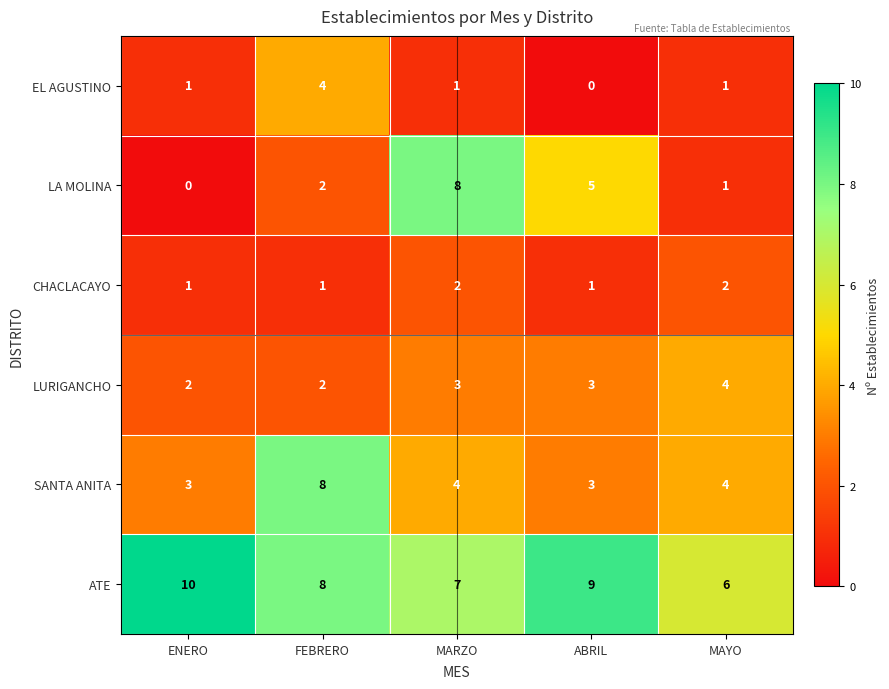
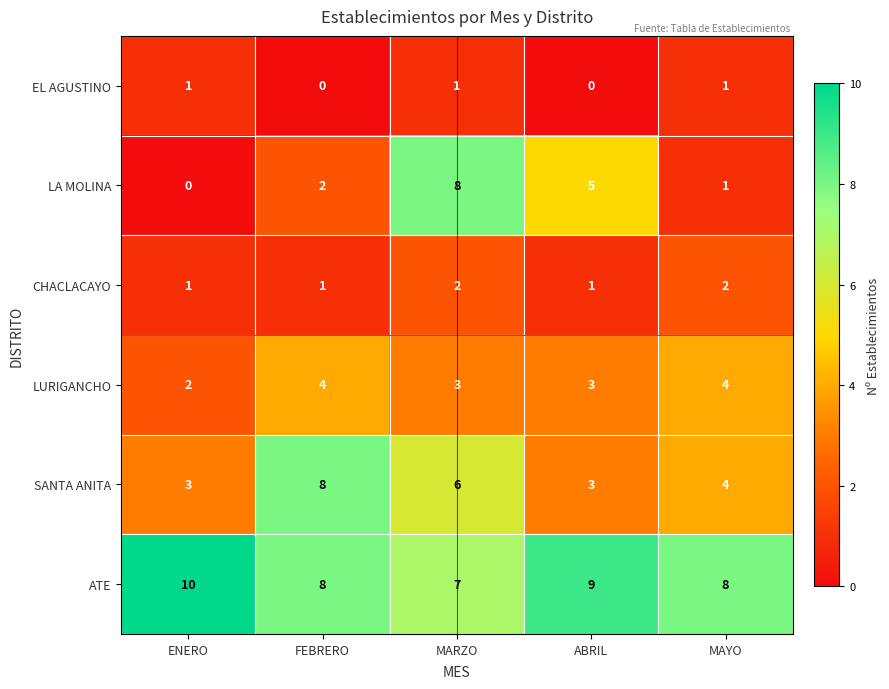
EL AGUSTINO, FEBRERO: 4 -> 0
LURIGANCHO, FEBRERO: 2 -> 4
SANTA ANITA, MARZO: 4 -> 6
ATE, MAYO: 6 -> 8
